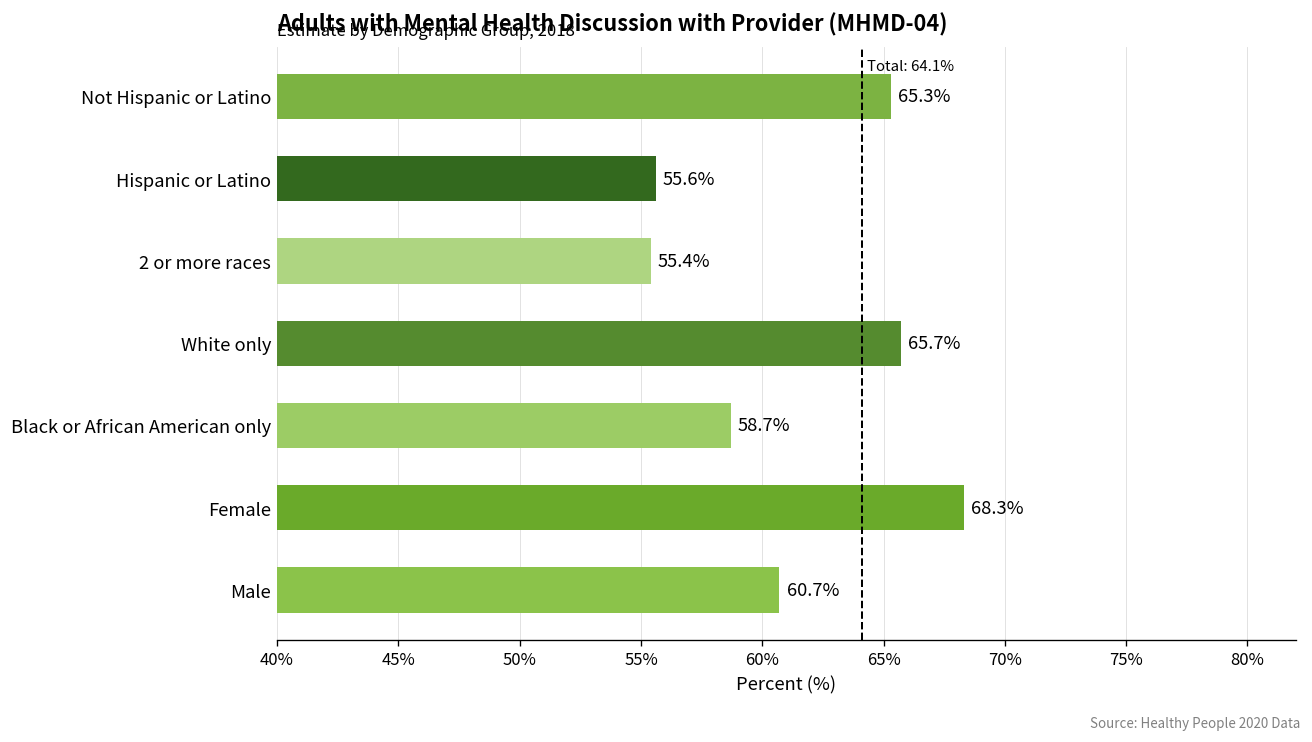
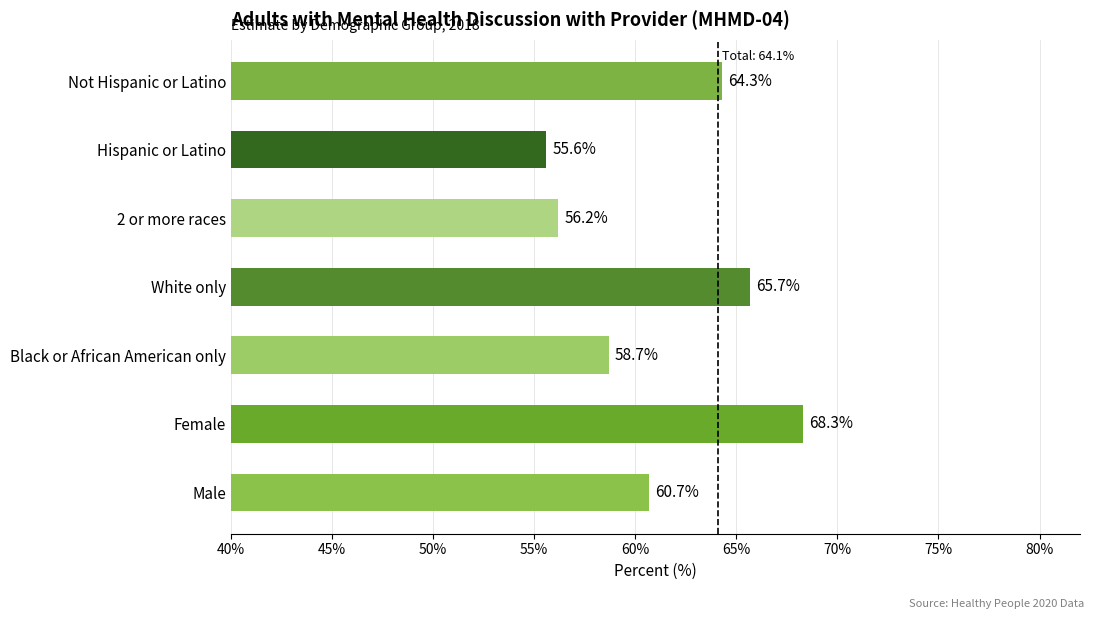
Not Hispanic or Latino: 65.3% -> 64.3%
2 or more races: 55.4% -> 56.2%
